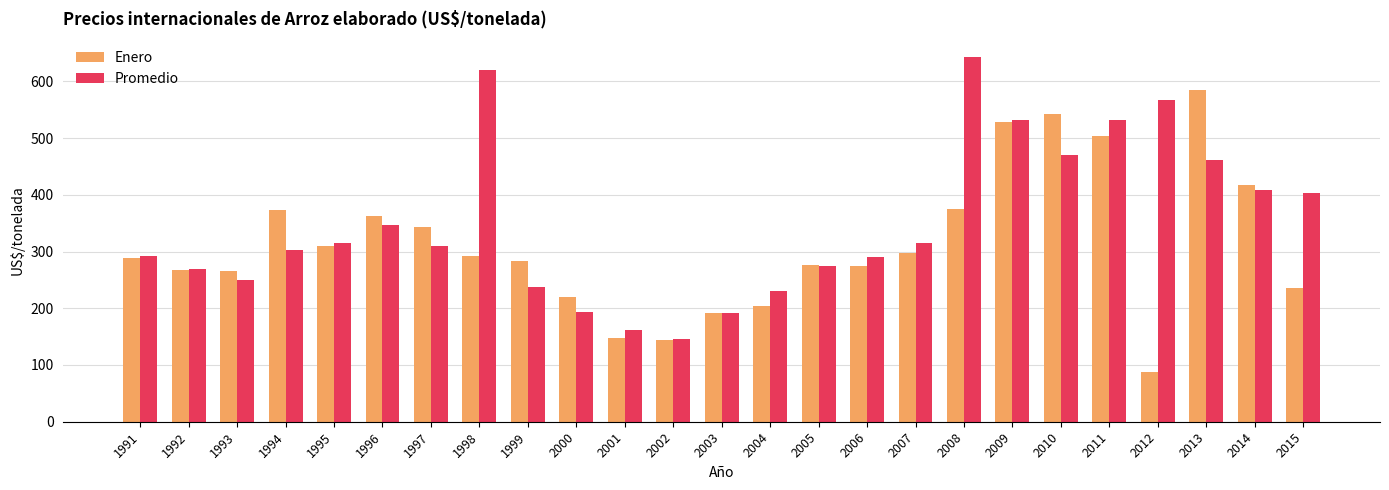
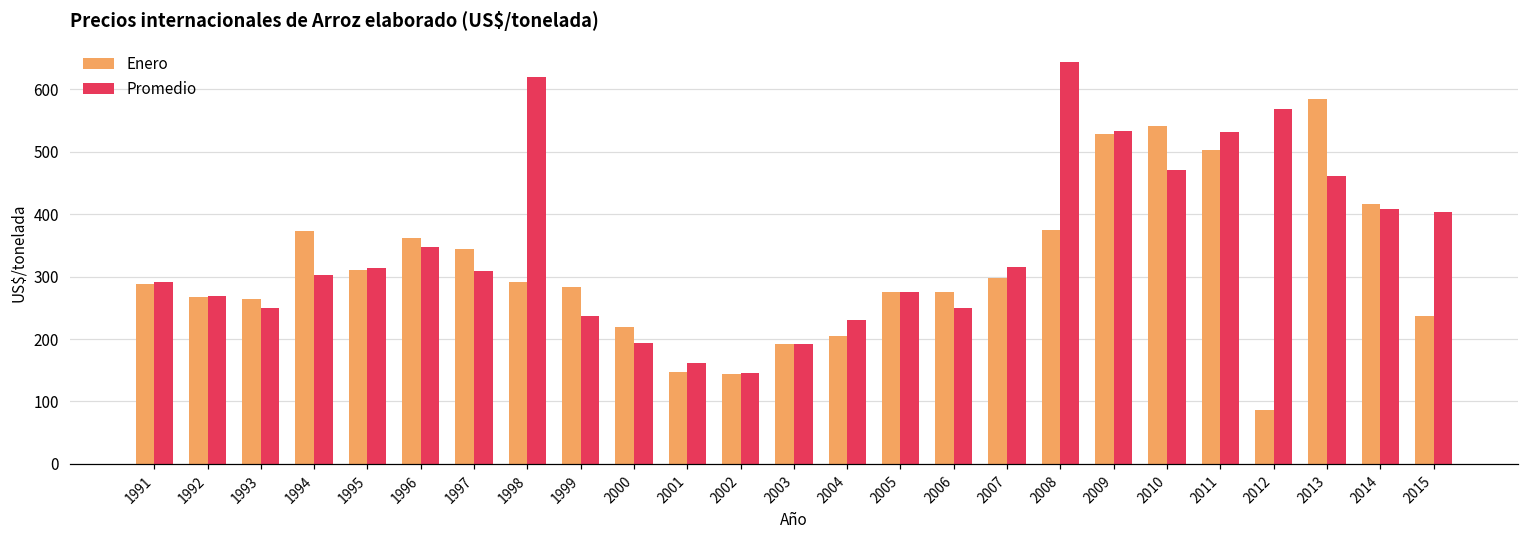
Promedio, 2006: 290 -> 250
